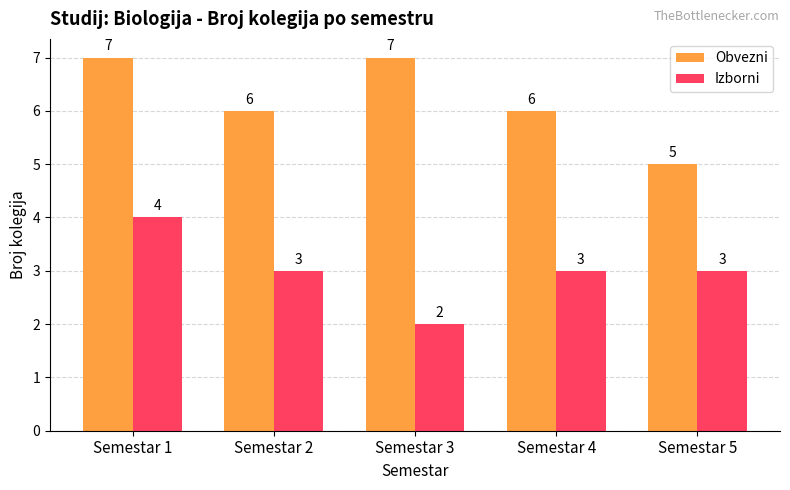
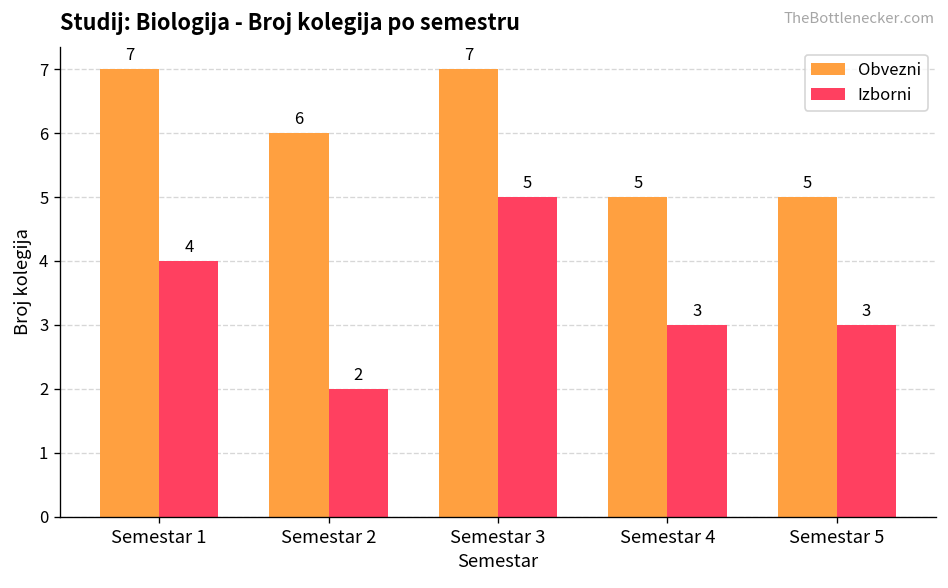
Izborni, Semestar 2: 3 -> 2
Izborni, Semestar 3: 2 -> 5
Obvezni, Semestar 4: 6 -> 5
